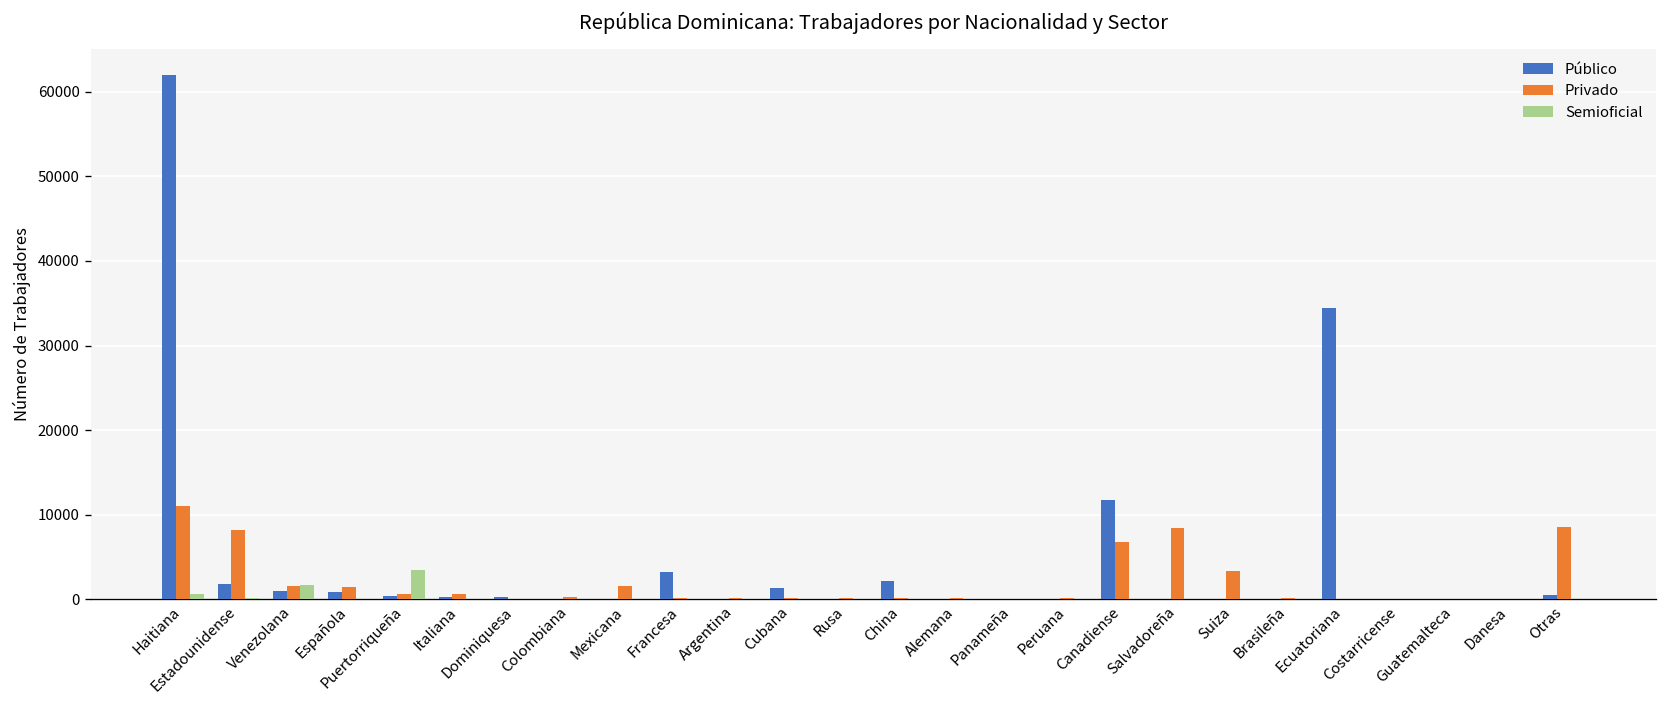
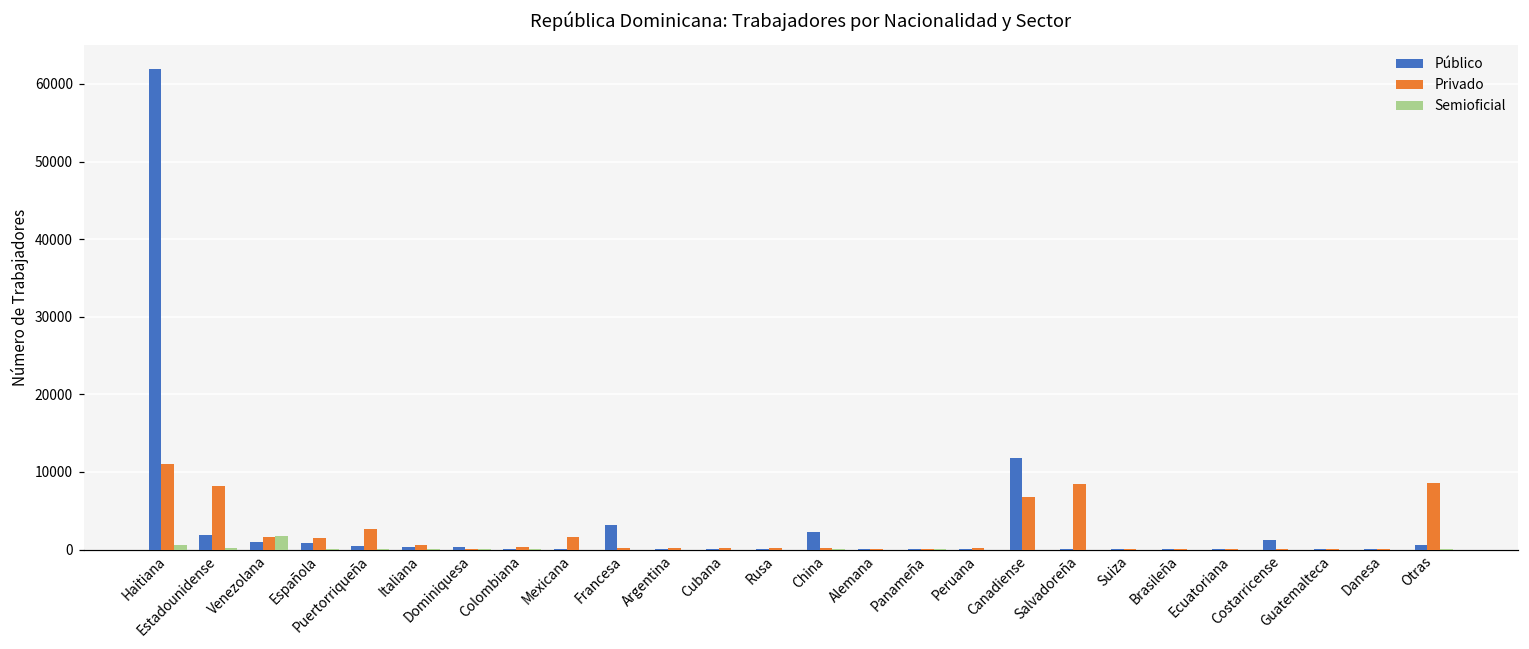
Privado, Puertorriqueña: 1000 -> 3000
Semioficial, Puertorriqueña: 3000 -> 0
Público, Cubana: 1000 -> 0
Privado, Suiza: 3000 -> 0
Público, Ecuatoriana: 34000 -> 0
Público, Costarricense: 0 -> 1000
